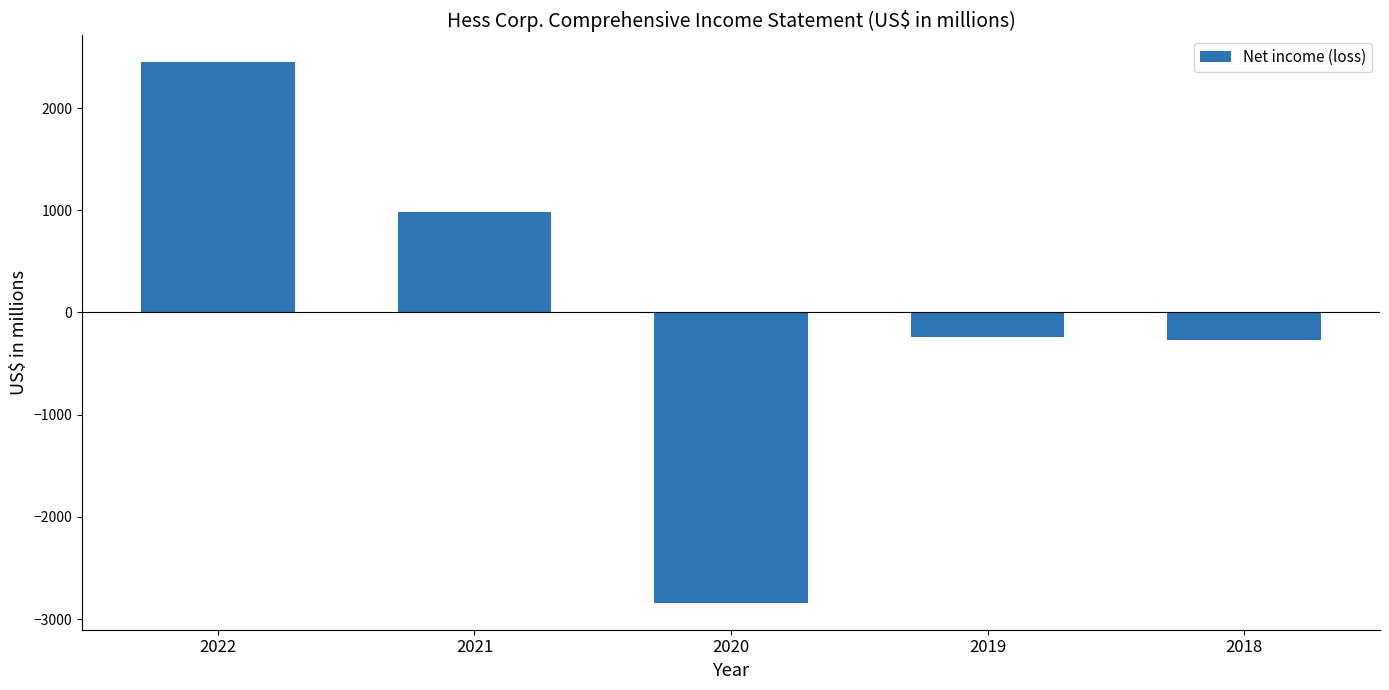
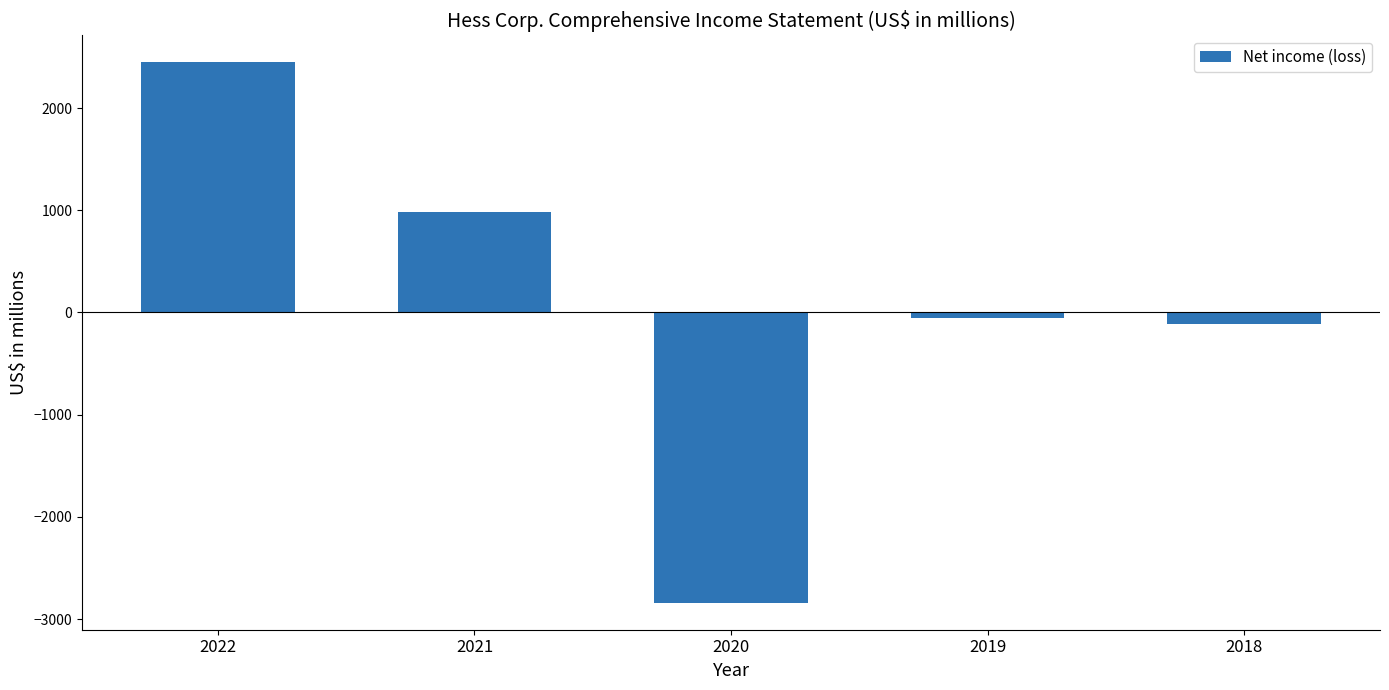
2019: -240 -> -50
2018: -270 -> -120
